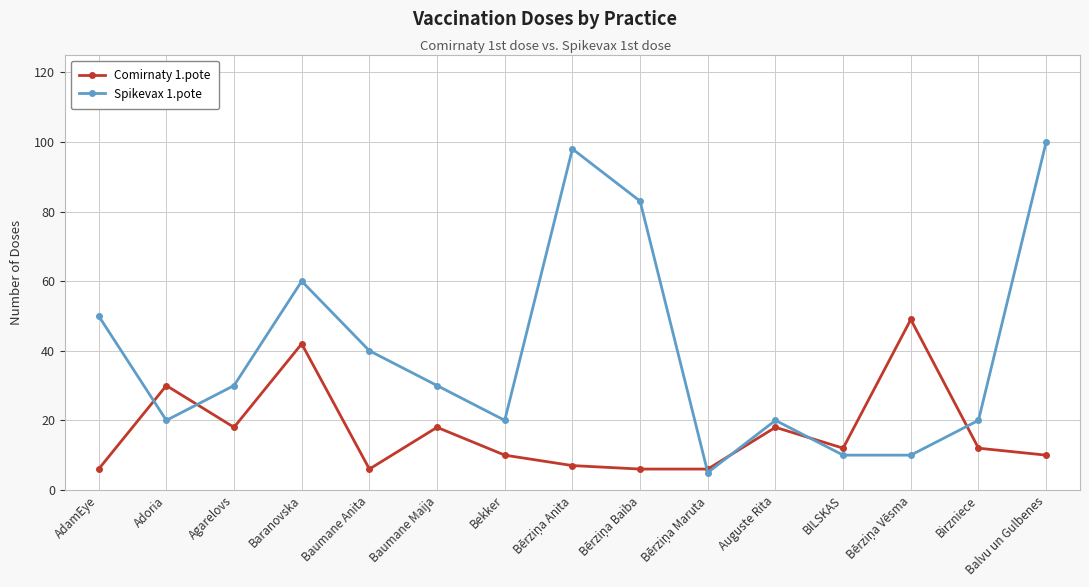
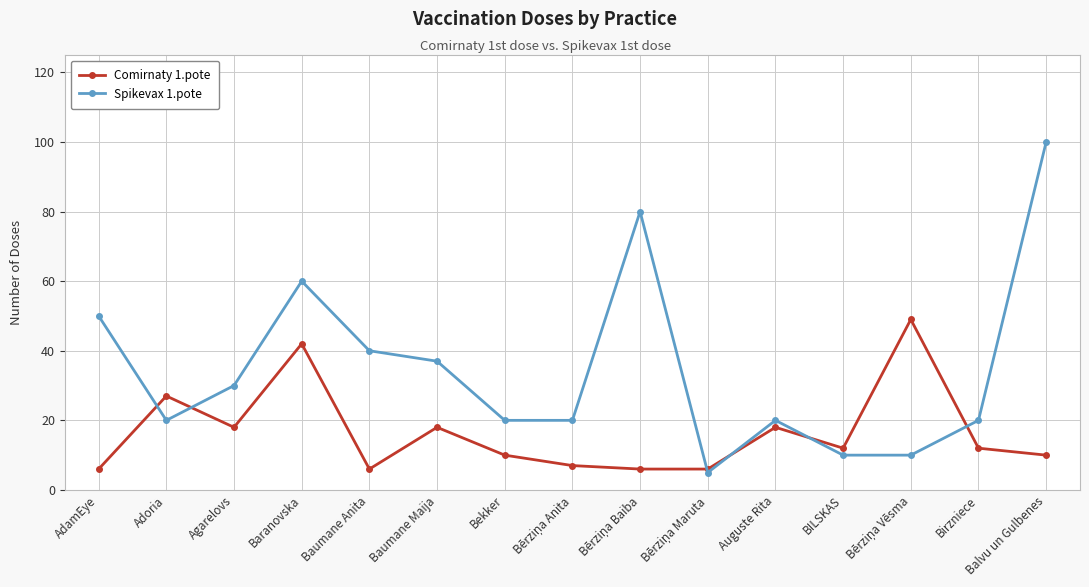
Comirnaty 1.pote, Adoria: 30 -> 27
Spikevax 1.pote, Baumane Maija: 30 -> 37
Spikevax 1.pote, Bērziņa Anita: 98 -> 20
Spikevax 1.pote, Bērziņa Baiba: 83 -> 80
